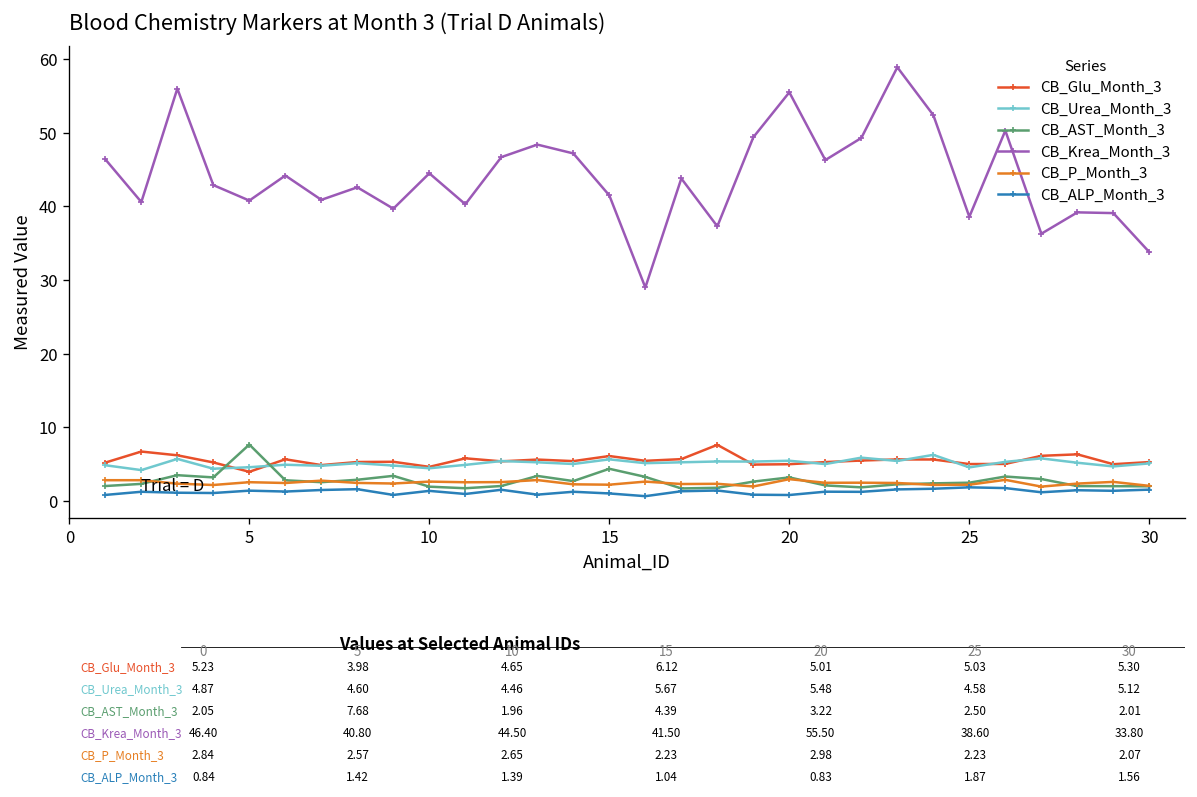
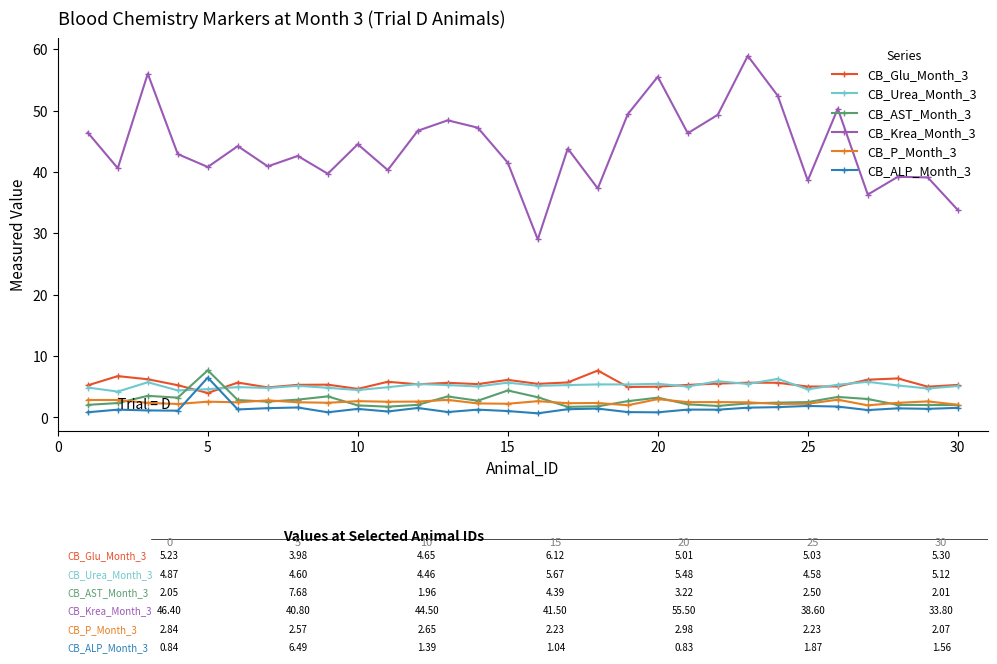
Blood Chemistry Markers at Month 3 (Trial D Animals), CB_ALP_Month_3, 5: 1.42 -> 6.49
